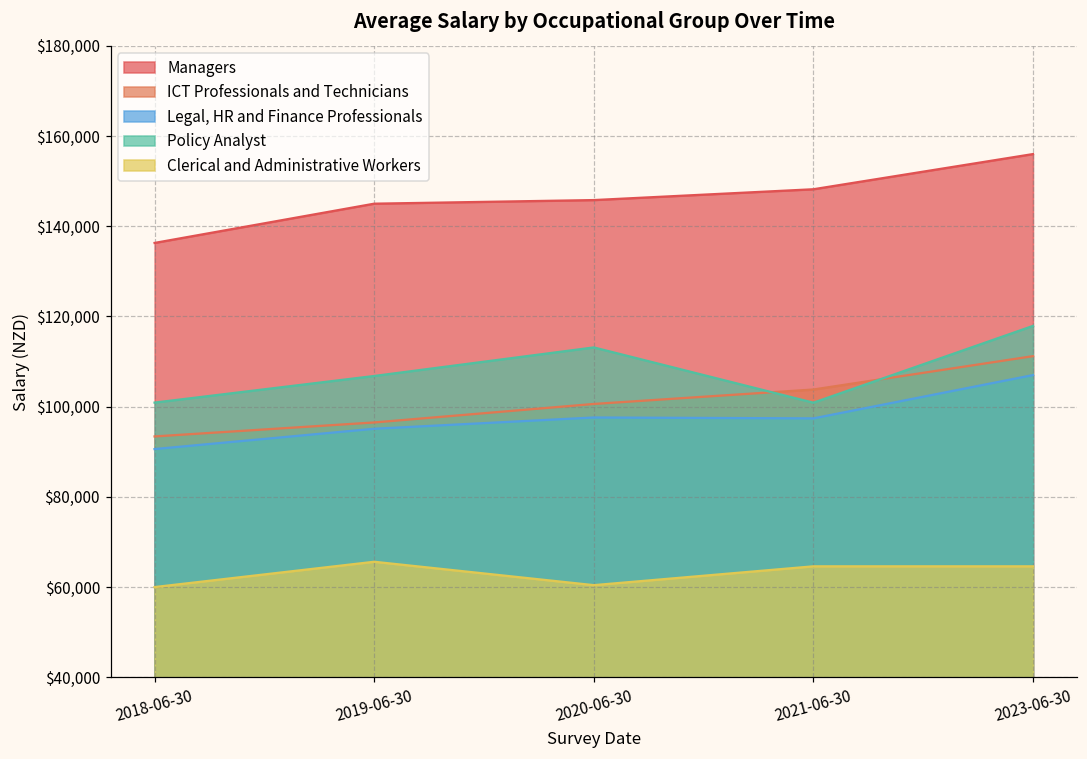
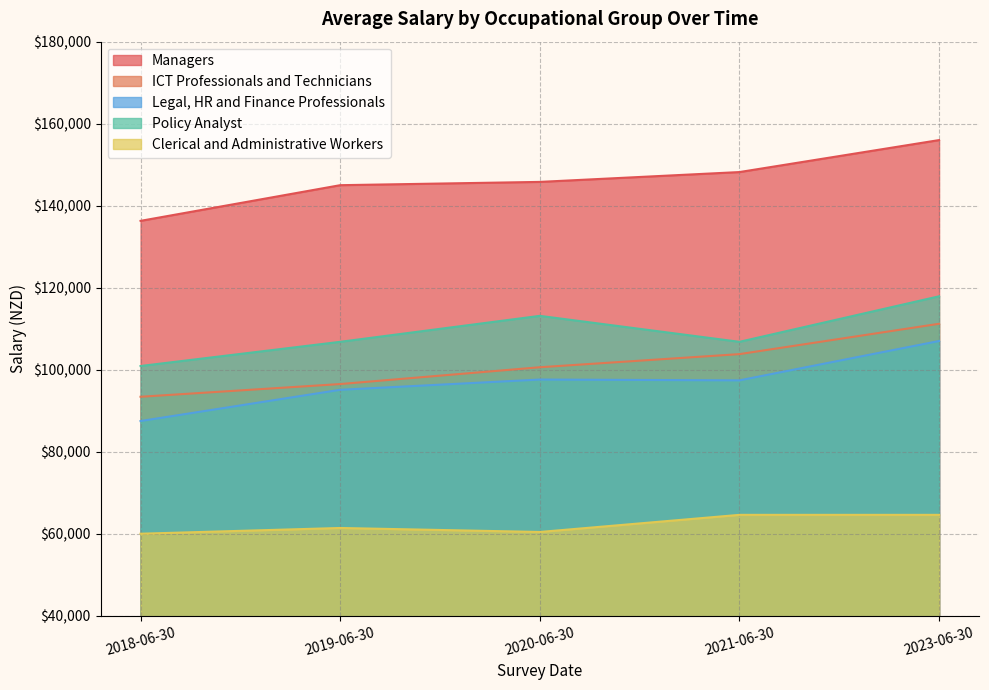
Legal, HR and Finance Professionals, 2018-06-30: $91,000 -> $87,000
Clerical and Administrative Workers, 2019-06-30: $66,000 -> $61,000
Policy Analyst, 2021-06-30: $101,000 -> $107,000
